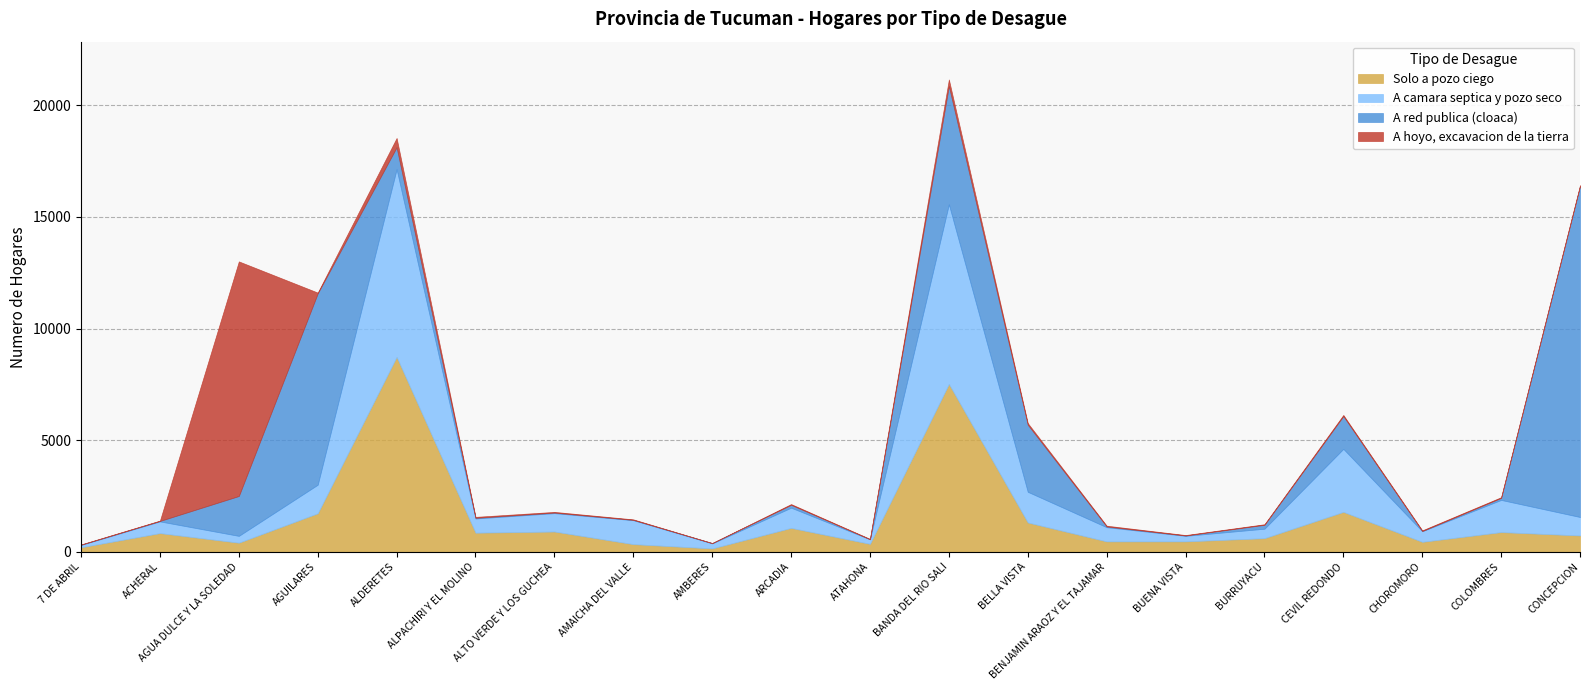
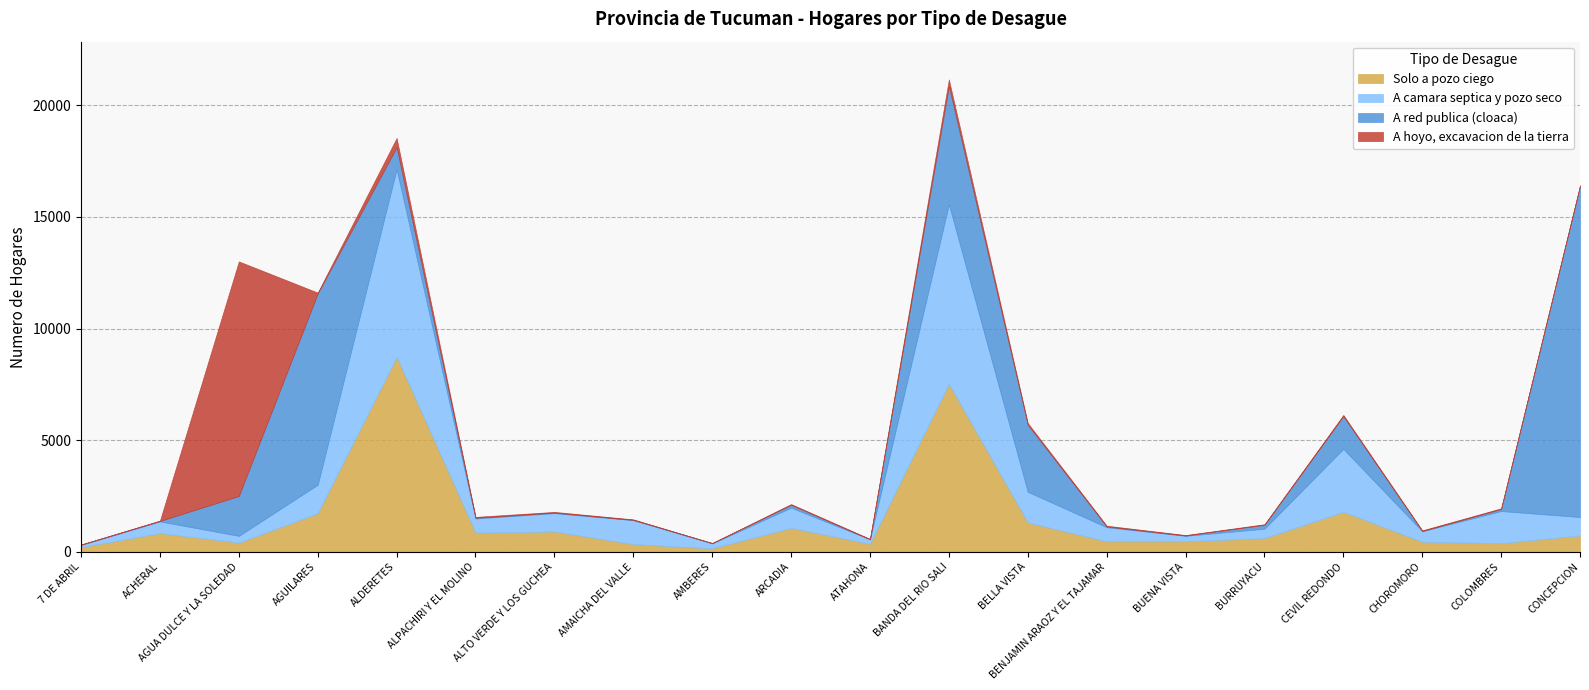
Solo a pozo ciego, COLOMBRES: 900 -> 400
